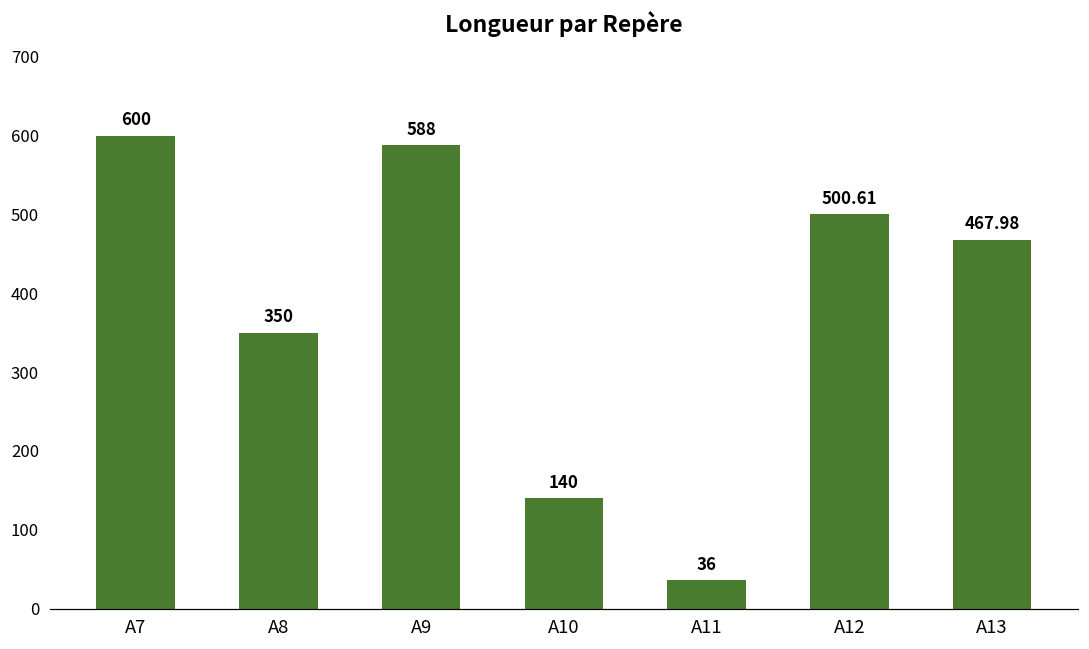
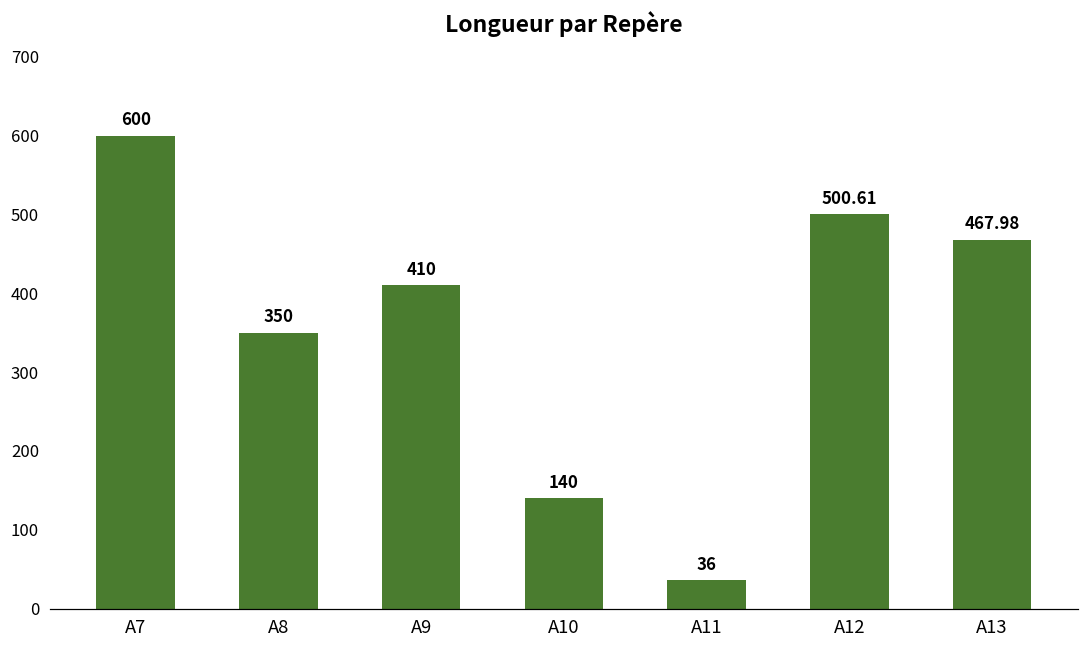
A9: 588 -> 410
